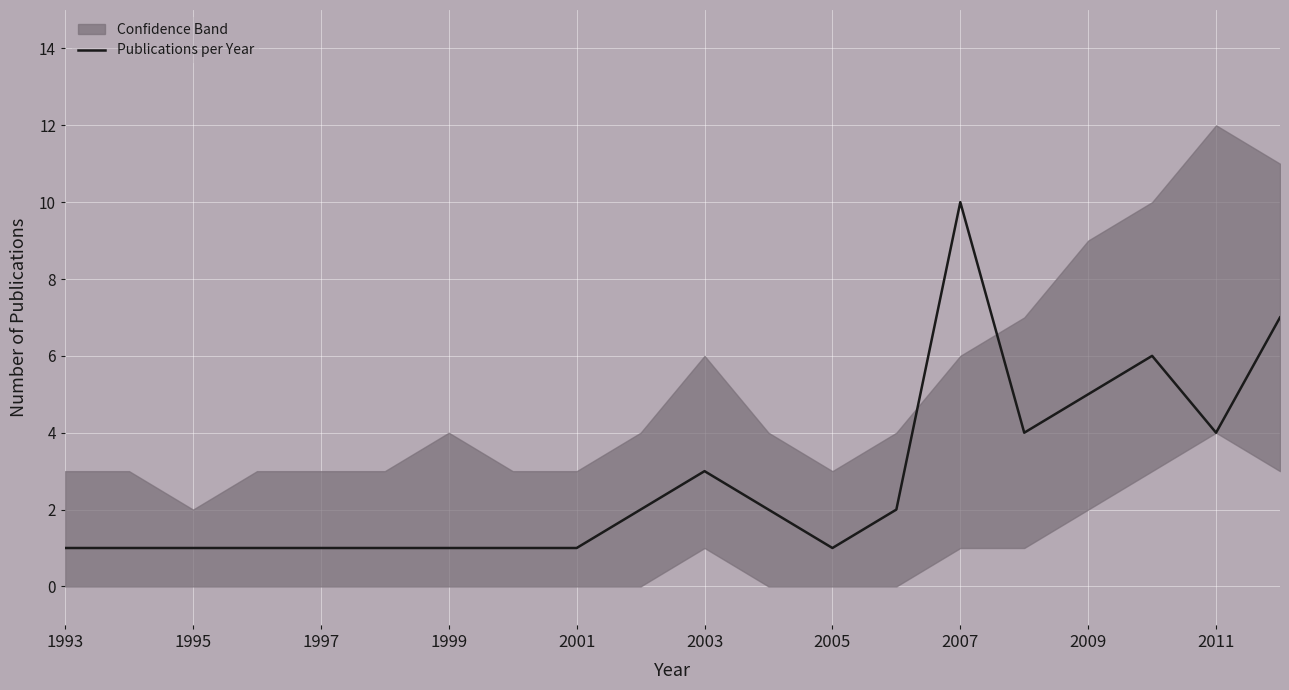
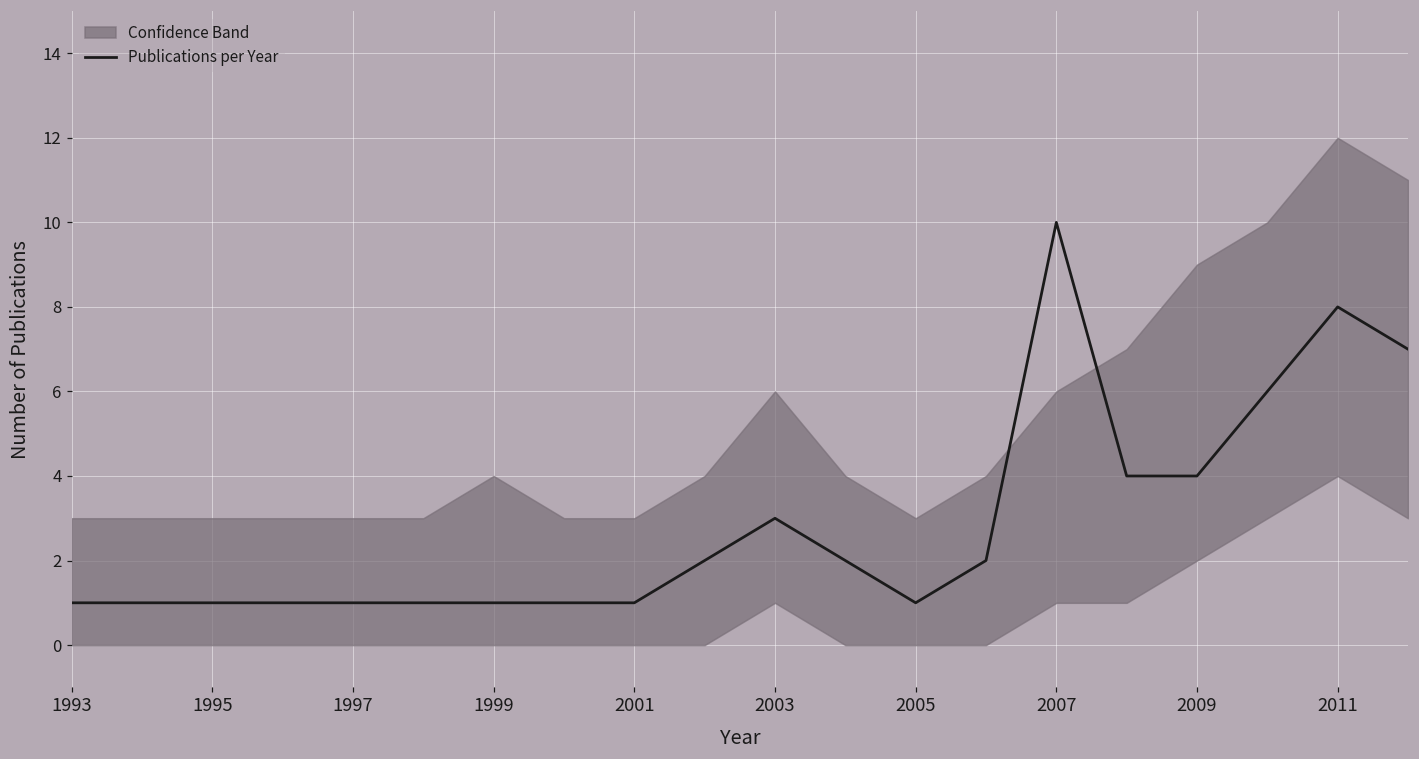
Confidence Band, 1995: 2 -> 3
Publications per Year, 2009: 5 -> 4
Publications per Year, 2011: 4 -> 8
